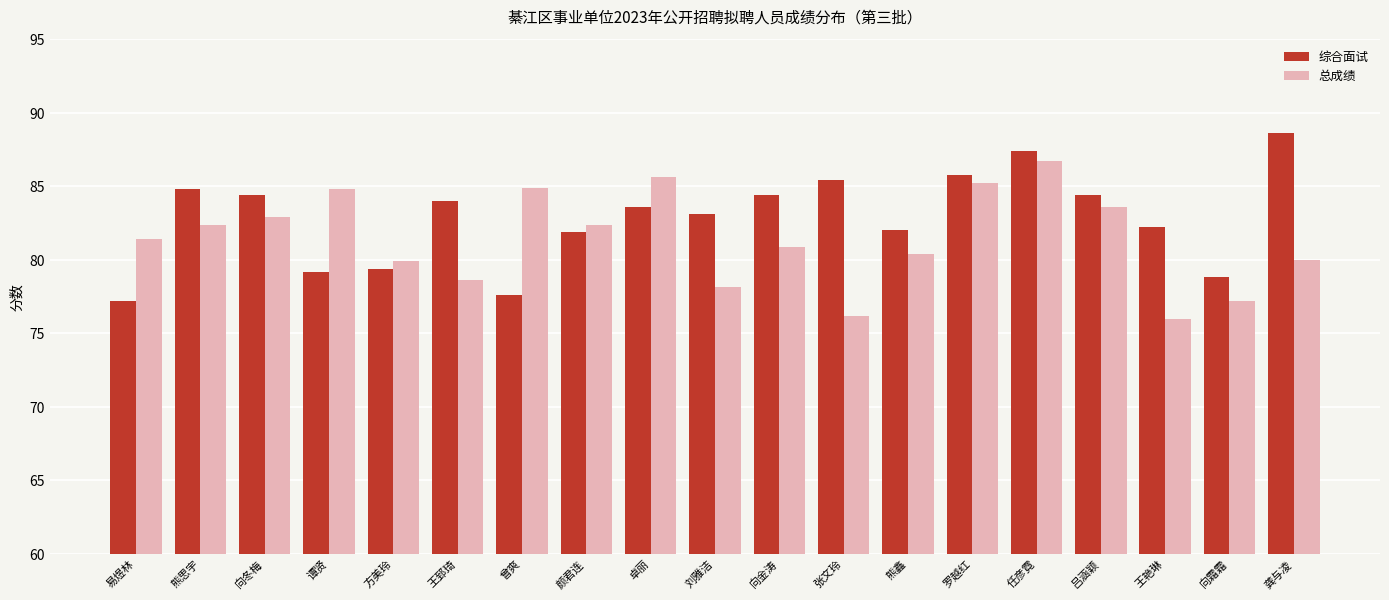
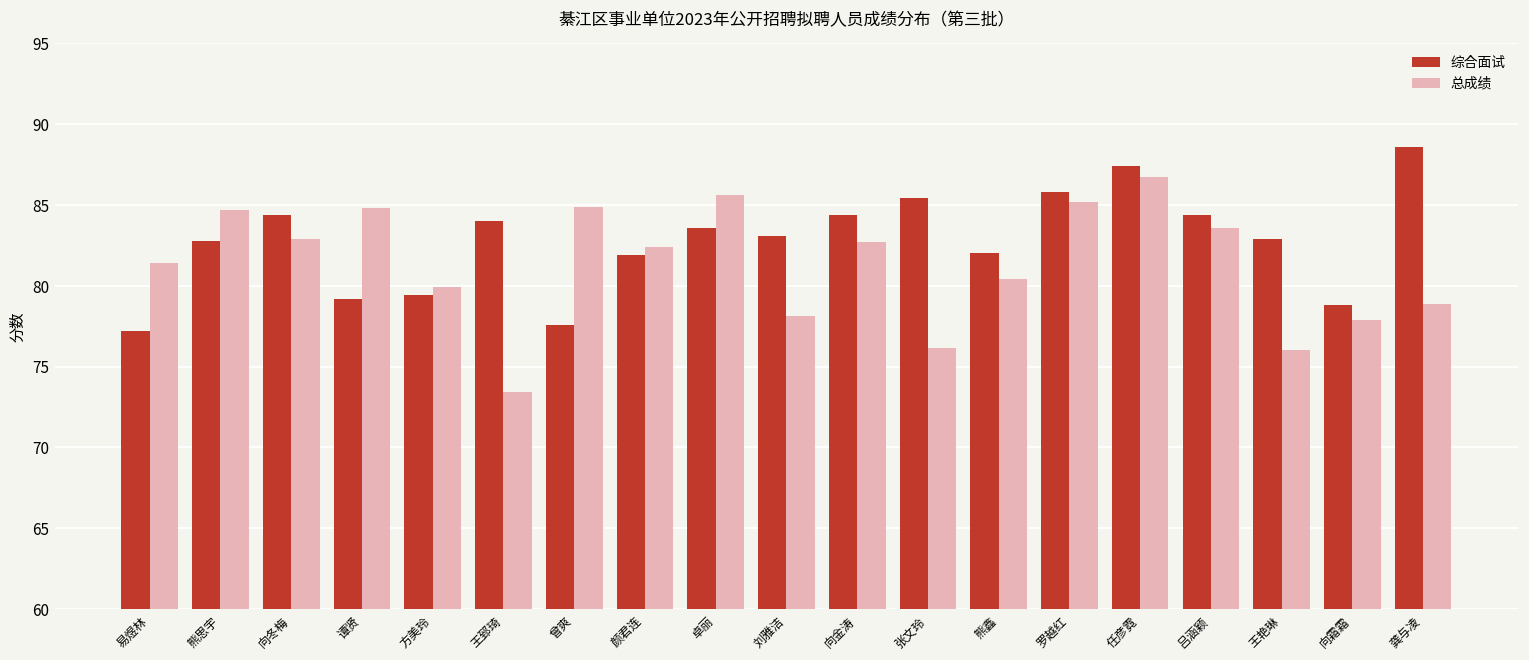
综合面试, 熊思宇: 84.8 -> 82.8
总成绩, 熊思宇: 82.4 -> 84.7
总成绩, 王郅琦: 78.6 -> 73.4
总成绩, 向金涛: 80.9 -> 82.7
综合面试, 王艳琳: 82.2 -> 82.9
总成绩, 向霜霜: 77.2 -> 77.9
总成绩, 龚与凌: 80.0 -> 78.9
